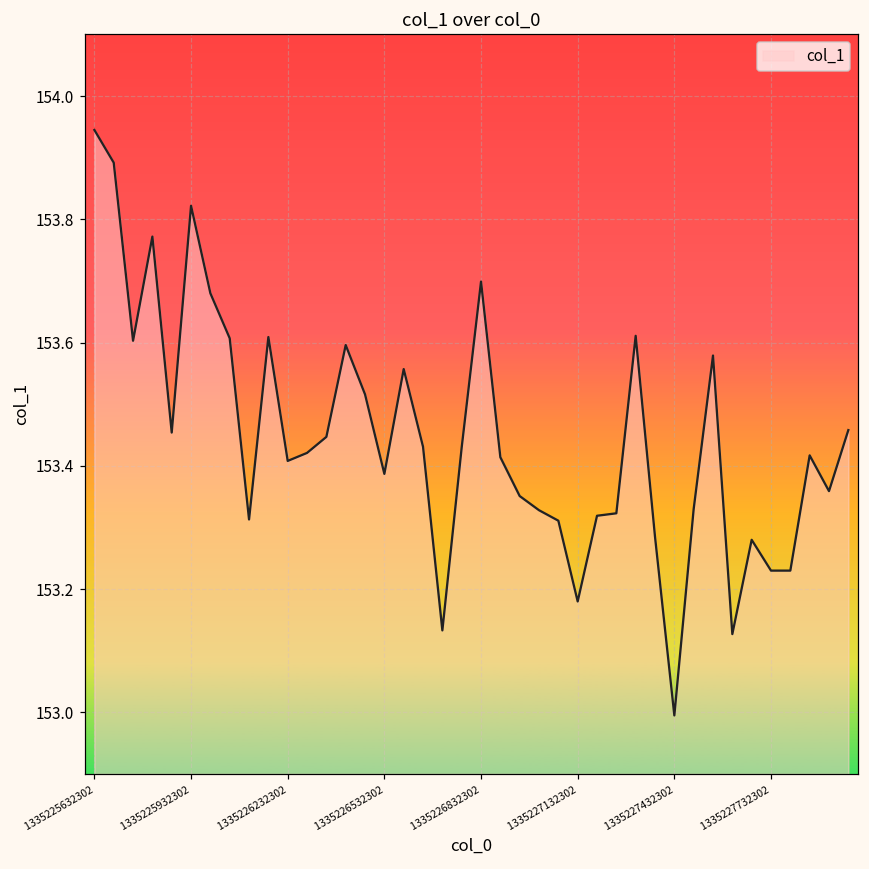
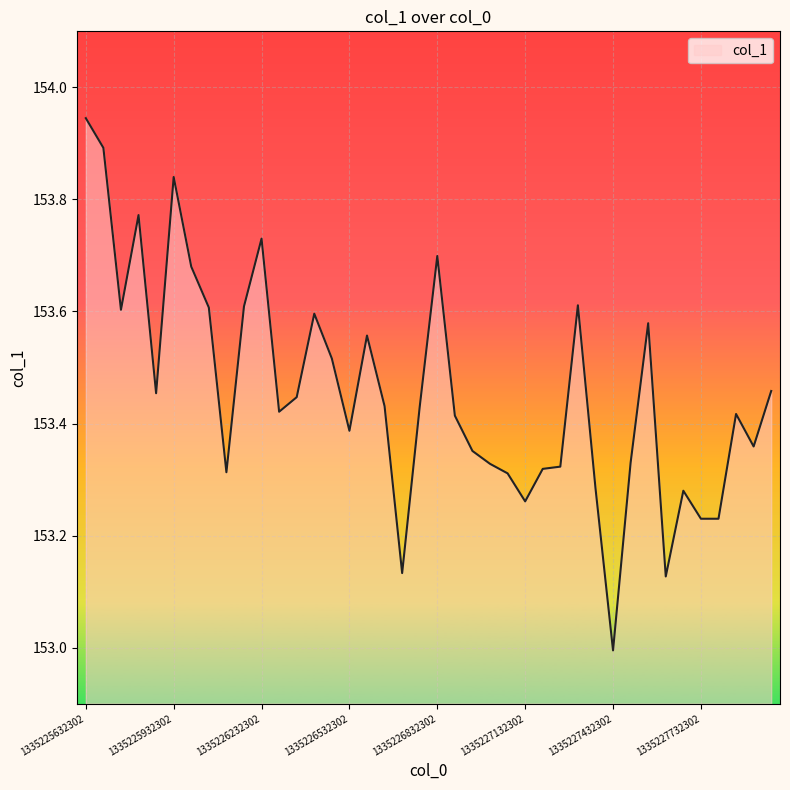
1335225932302: 153.82 -> 153.84
1335226232302: 153.41 -> 153.73
1335227132302: 153.18 -> 153.26
